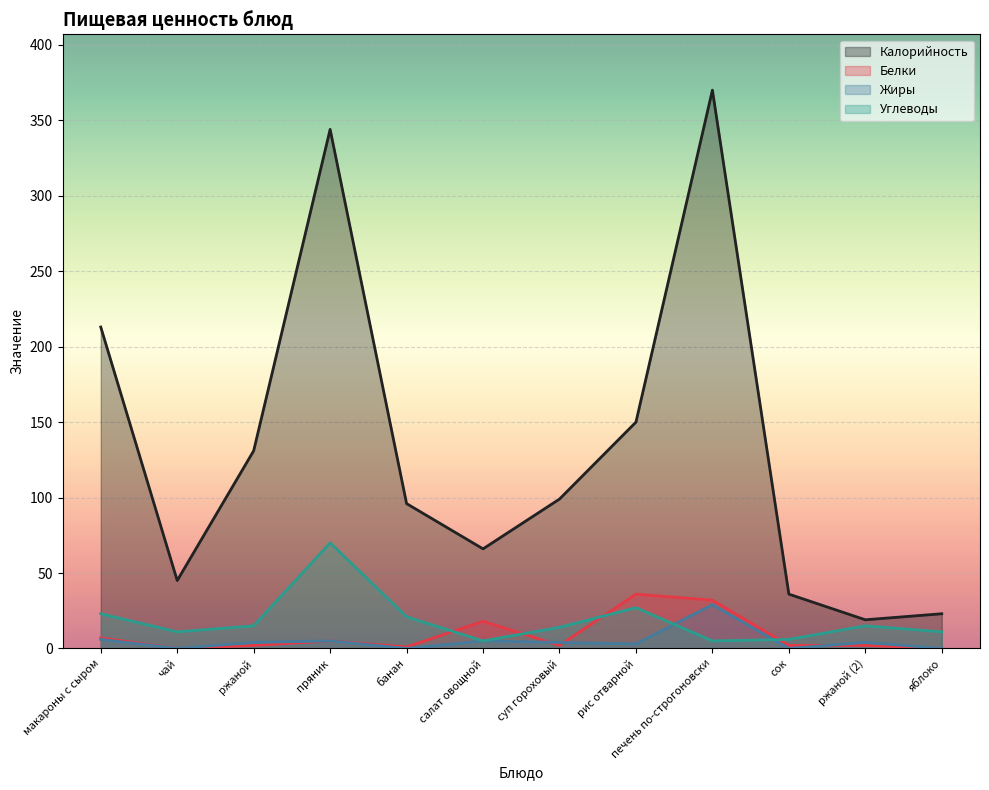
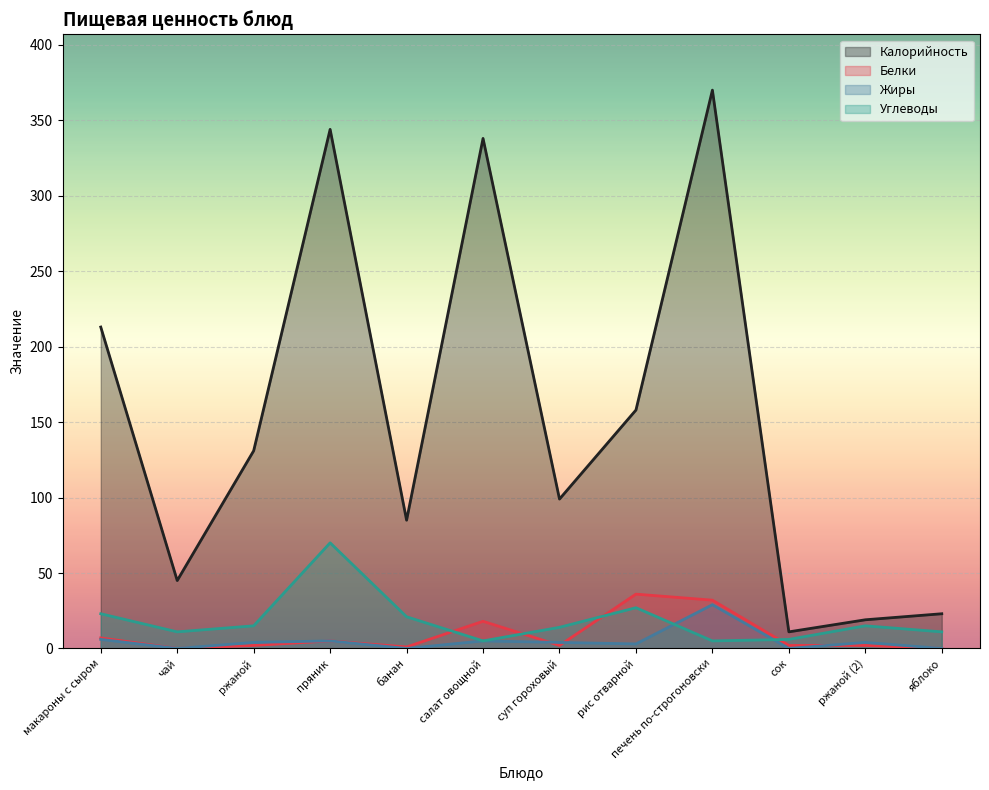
Калорийность, банан: 96 -> 85
Калорийность, салат овощной: 66 -> 338
Калорийность, рис отварной: 150 -> 158
Калорийность, сок: 36 -> 11
